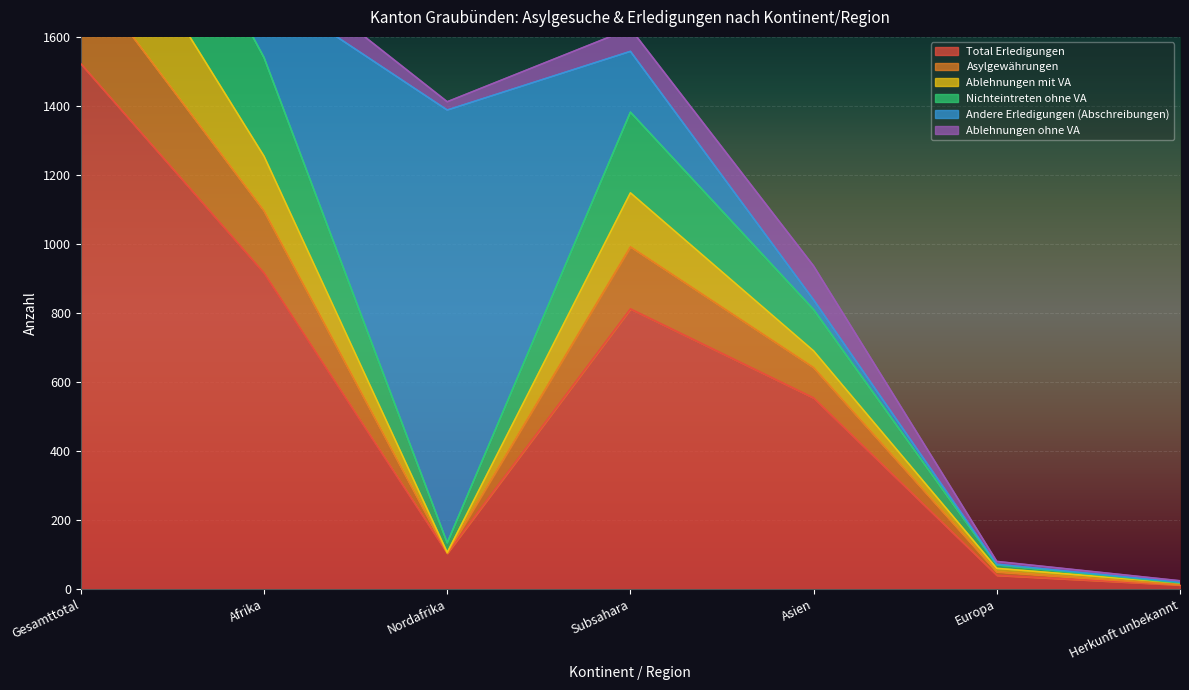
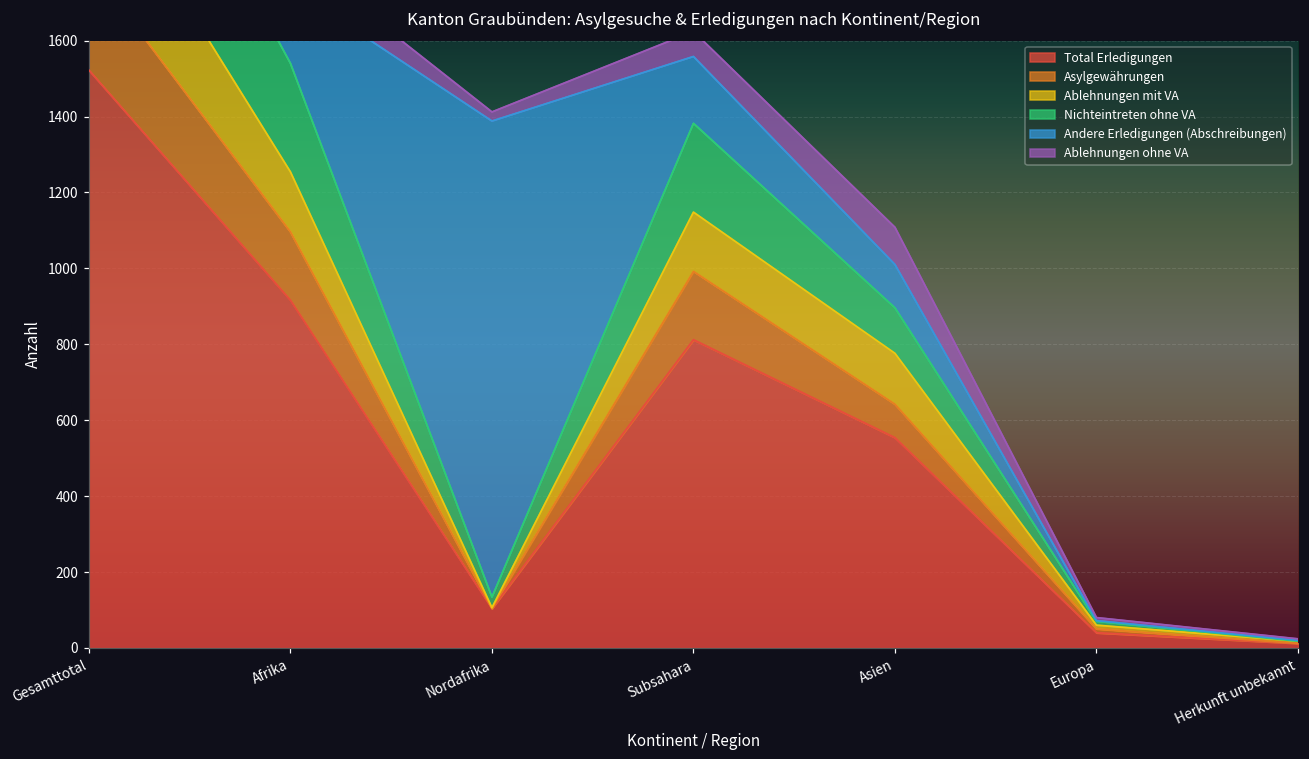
Ablehnungen mit VA, Asien: 50 -> 130
Andere Erledigungen (Abschreibungen), Asien: 30 -> 110
